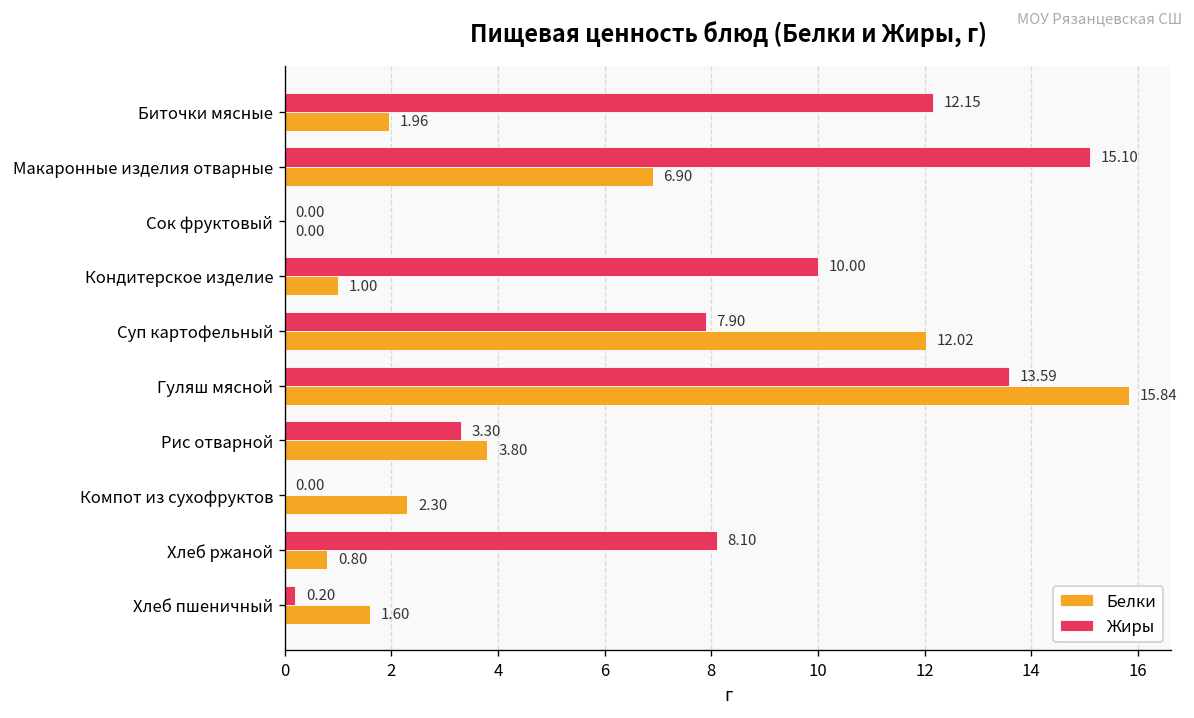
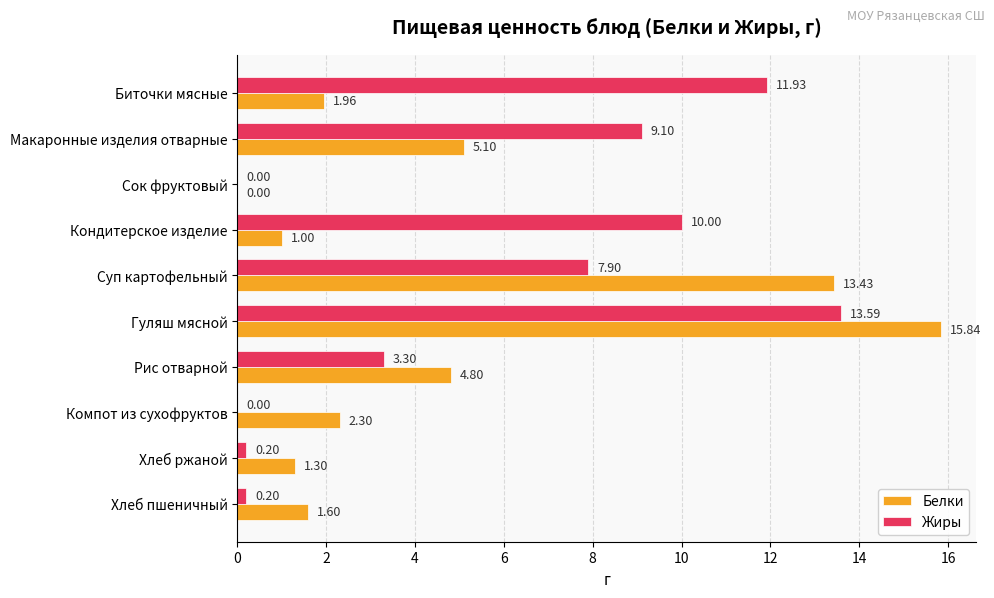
Жиры, Биточки мясные: 12.15 -> 11.93
Жиры, Макаронные изделия отварные: 15.10 -> 9.10
Белки, Макаронные изделия отварные: 6.90 -> 5.10
Белки, Суп картофельный: 12.02 -> 13.43
Белки, Рис отварной: 3.80 -> 4.80
Жиры, Хлеб ржаной: 8.10 -> 0.20
Белки, Хлеб ржаной: 0.80 -> 1.30
